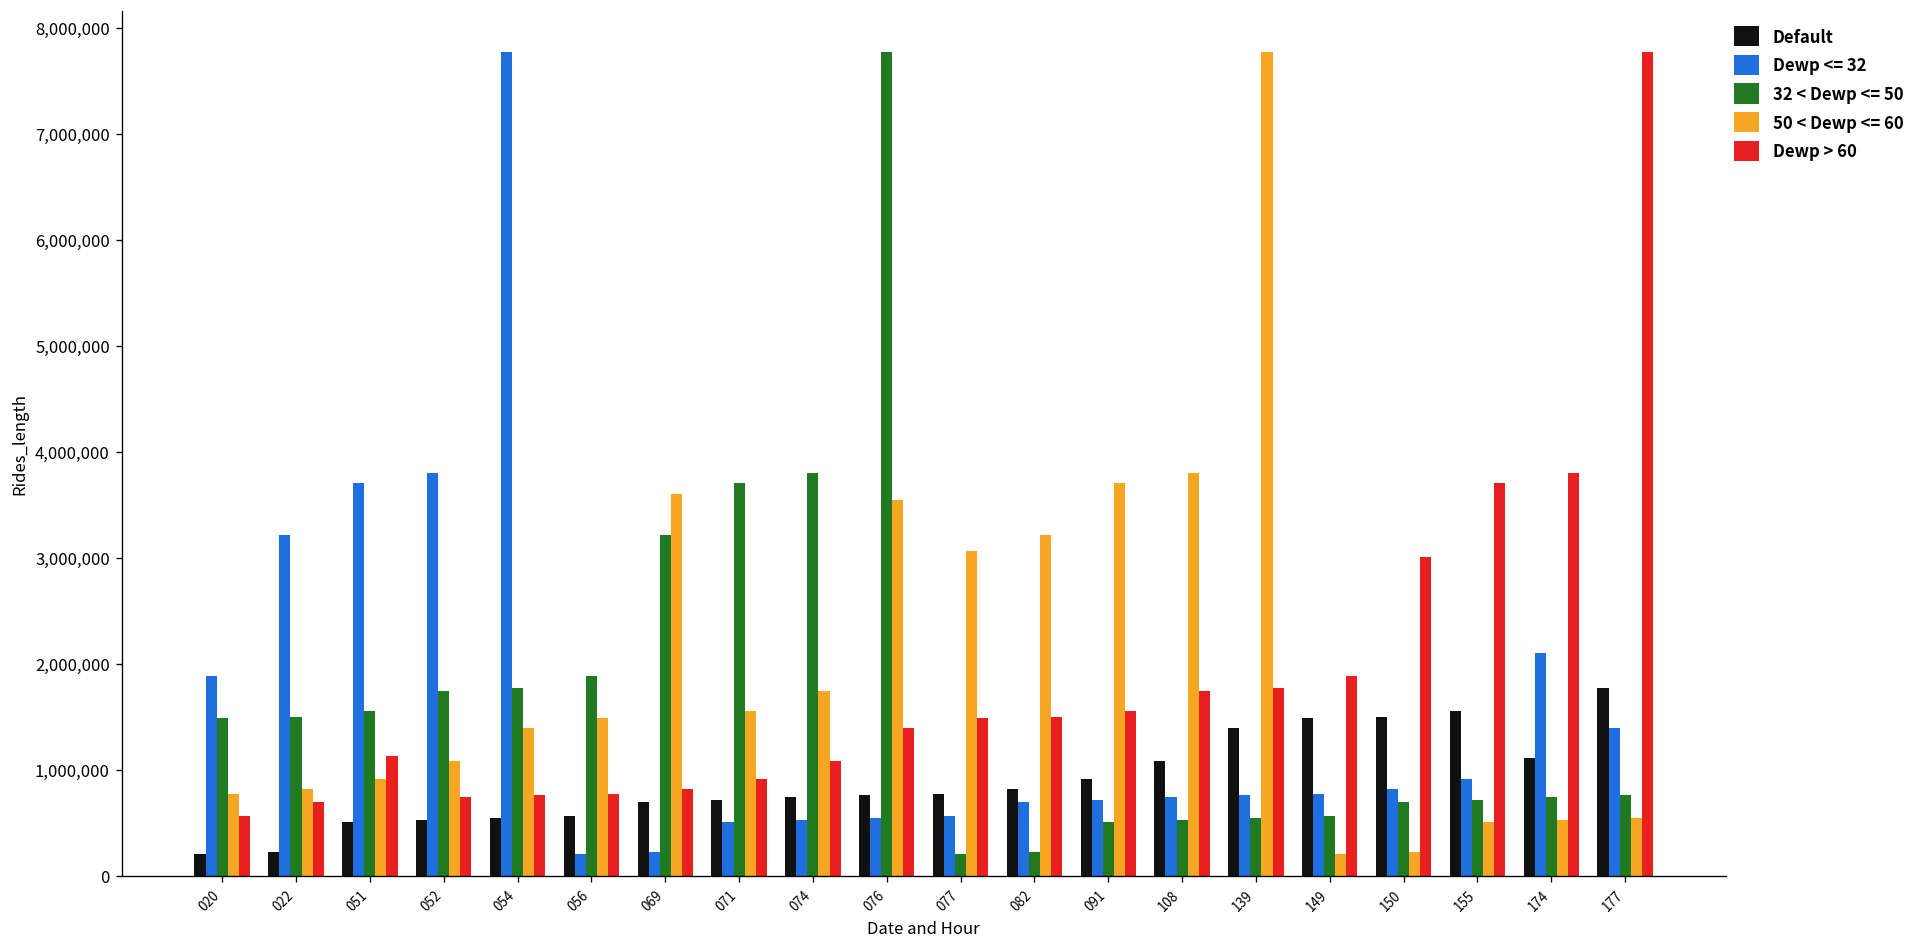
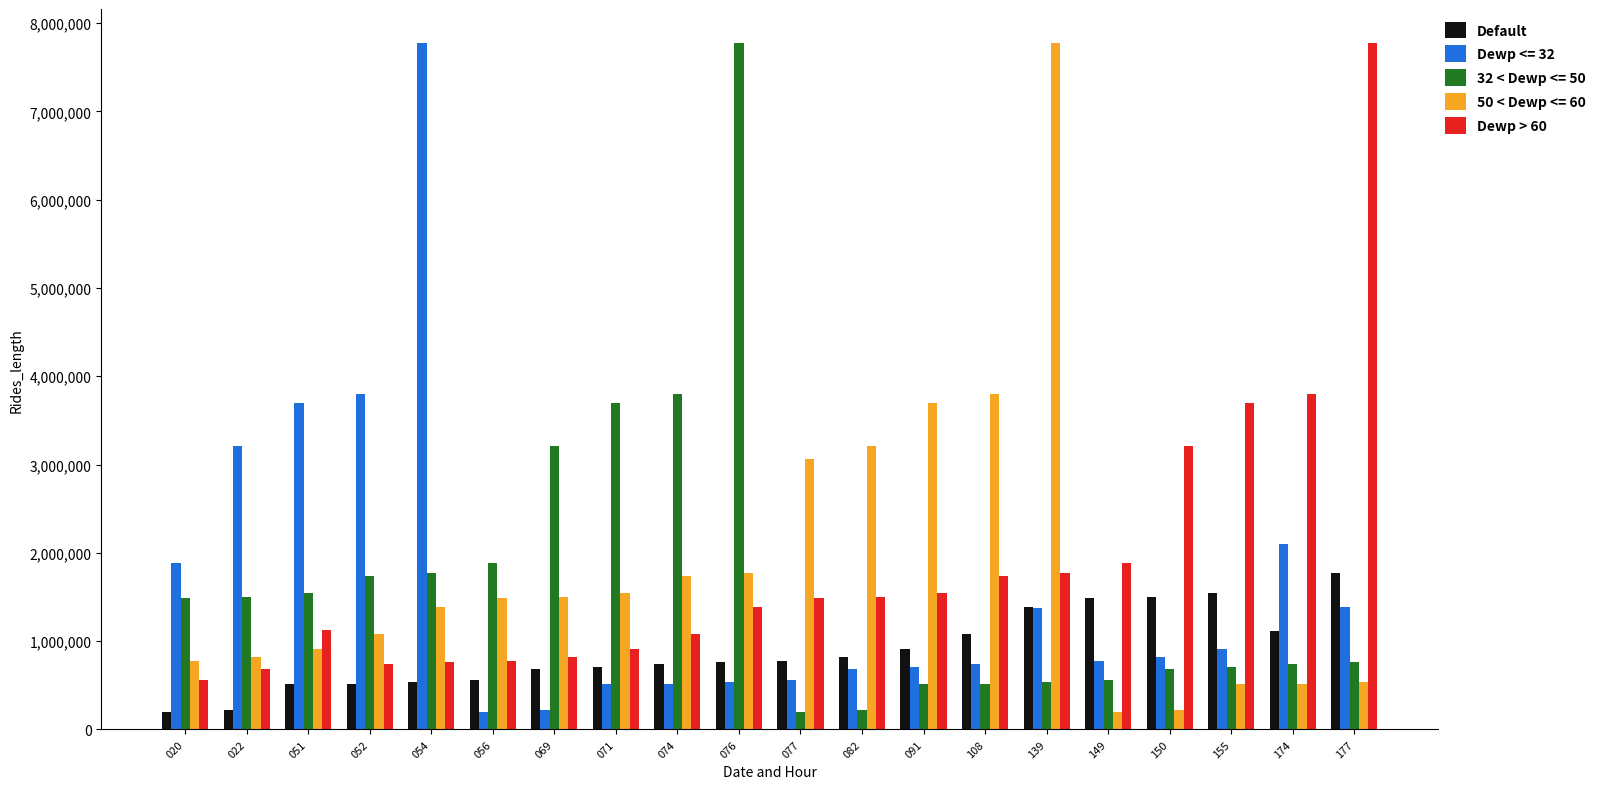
50 < Dewp <= 60, 069: 3,600,000 -> 1,500,000
50 < Dewp <= 60, 076: 3,500,000 -> 1,800,000
Dewp <= 32, 139: 800,000 -> 1,400,000
Dewp > 60, 150: 3,000,000 -> 3,200,000
